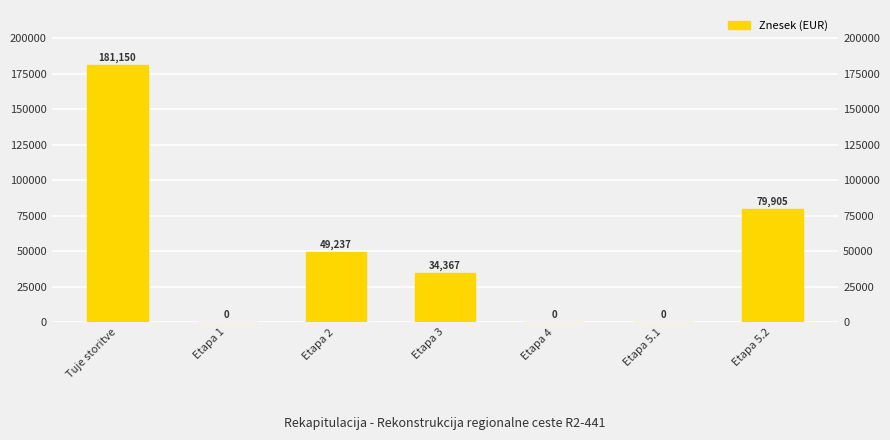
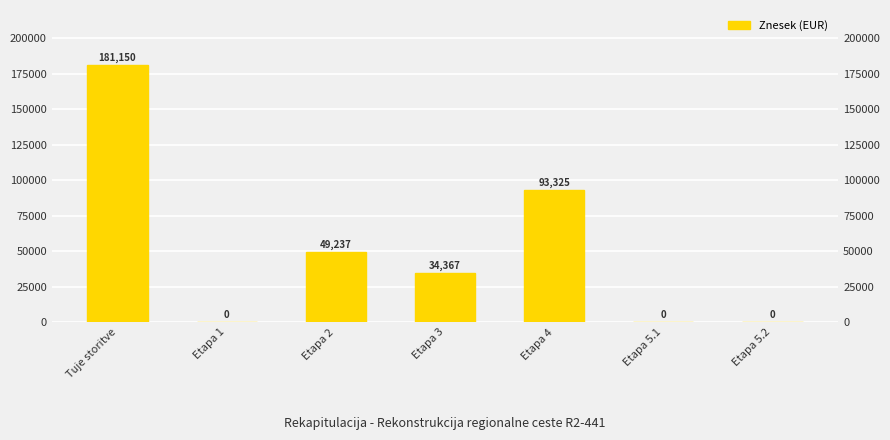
Etapa 4: 0 -> 93,325
Etapa 5.2: 79,905 -> 0
